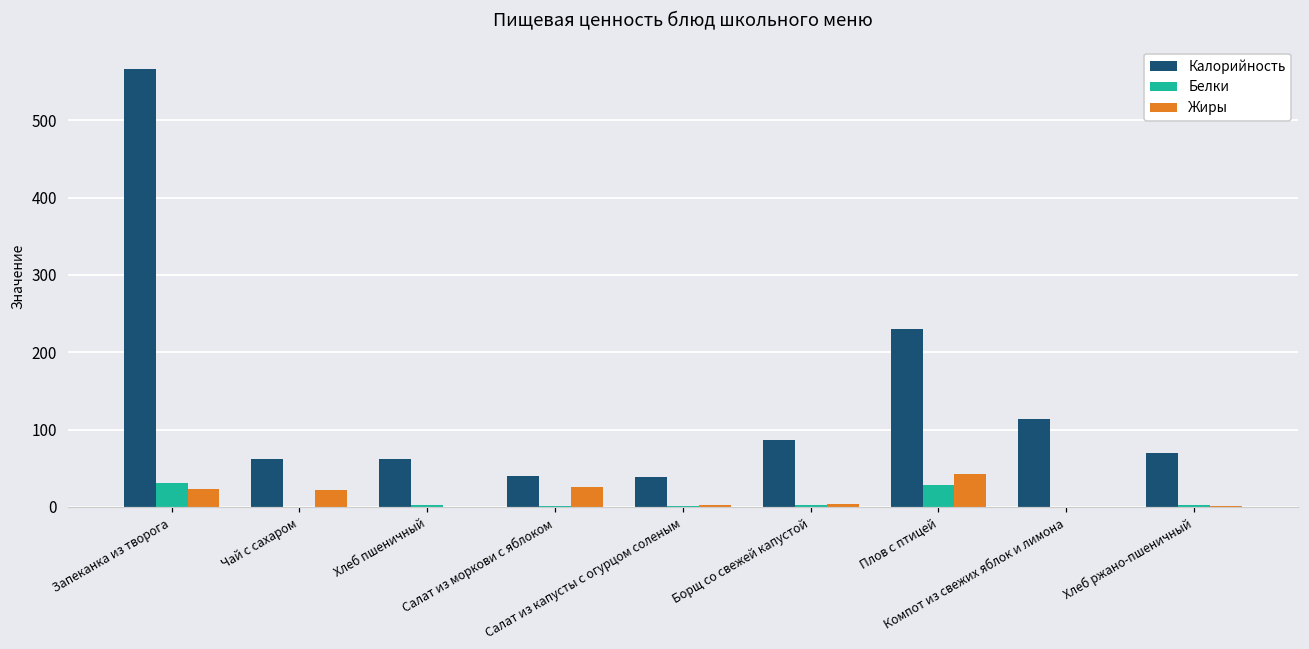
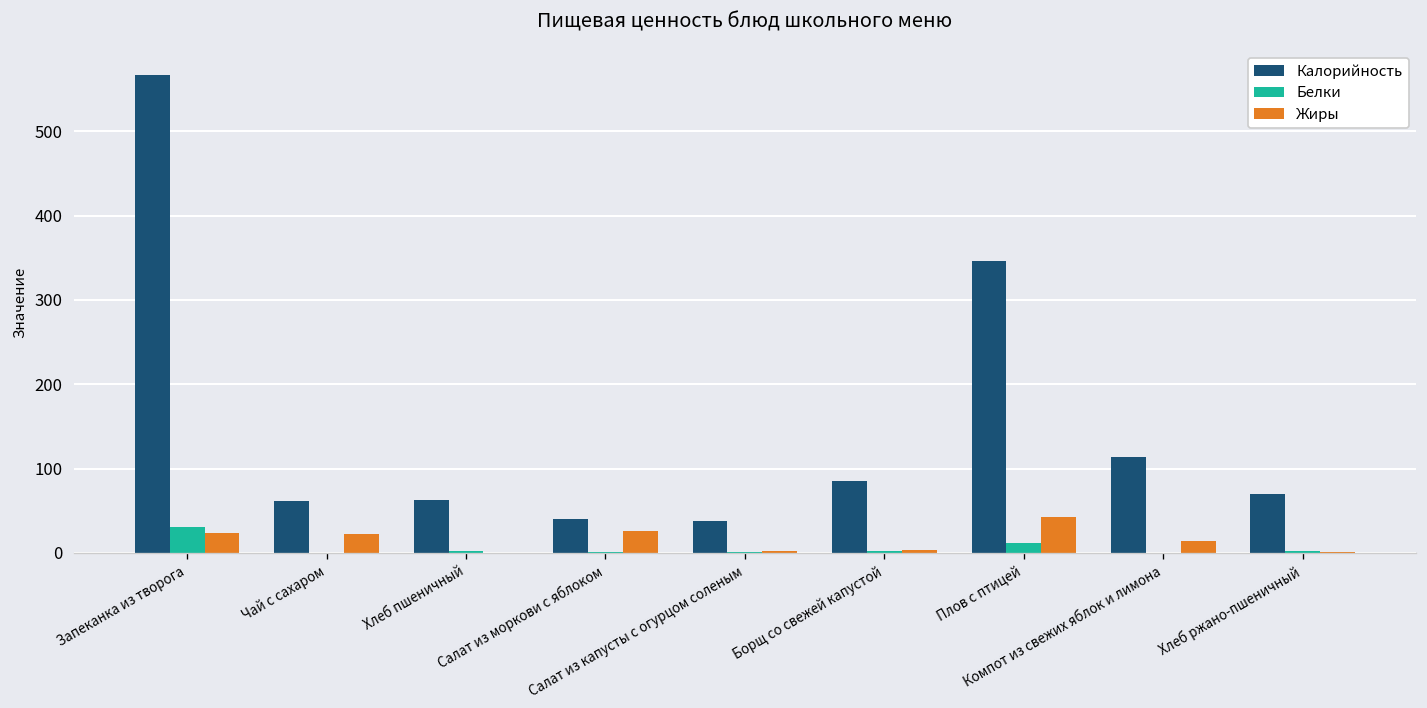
Калорийность, Плов с птицей: 230 -> 350
Белки, Плов с птицей: 30 -> 10
Жиры, Компот из свежих яблок и лимона: 0 -> 10
